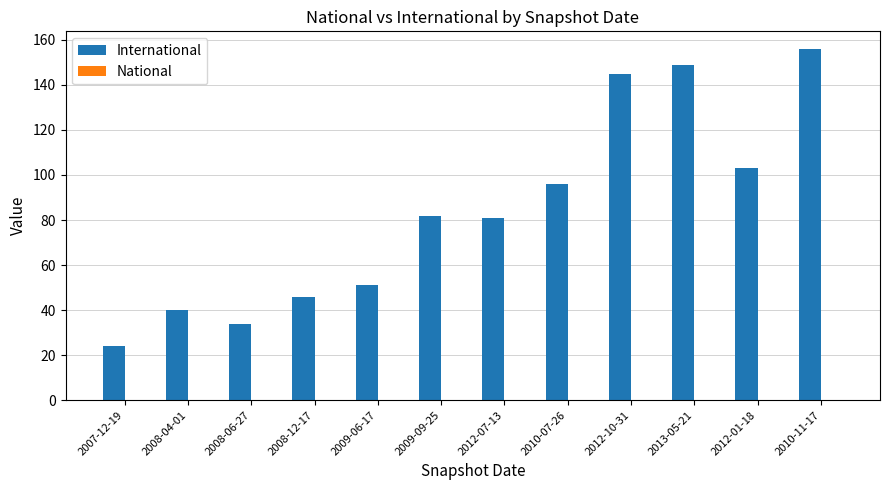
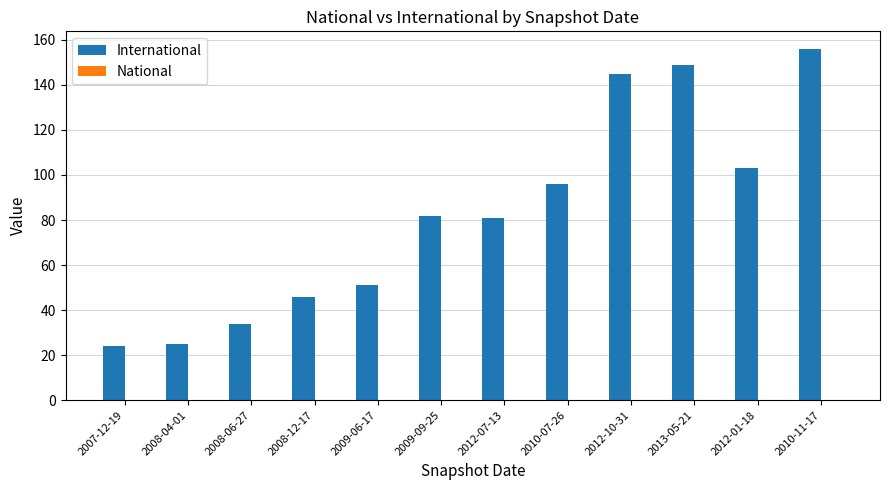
International, 2008-04-01: 40 -> 25
